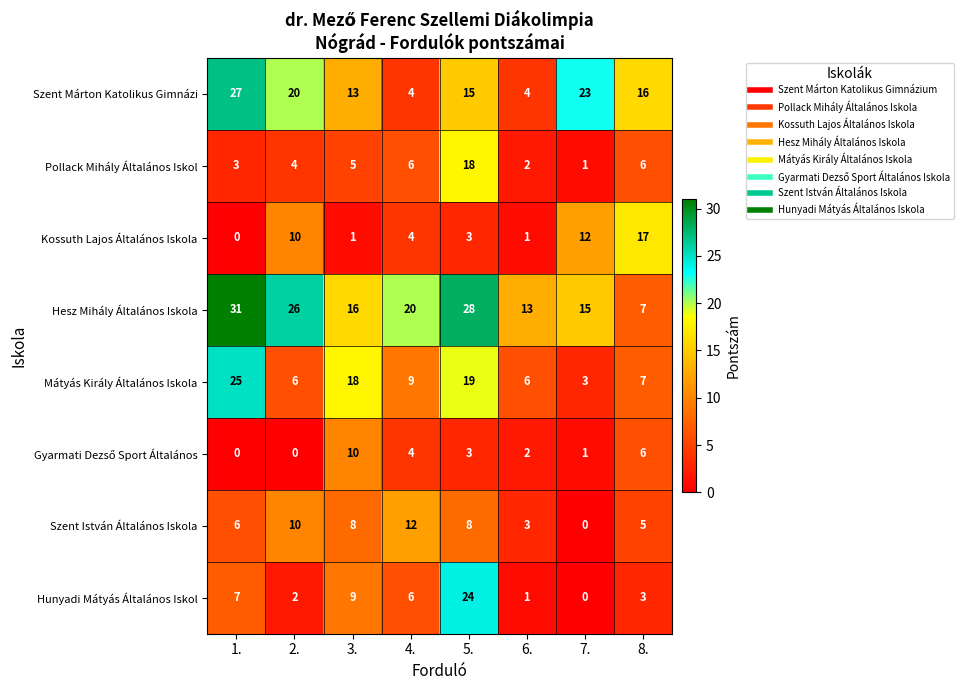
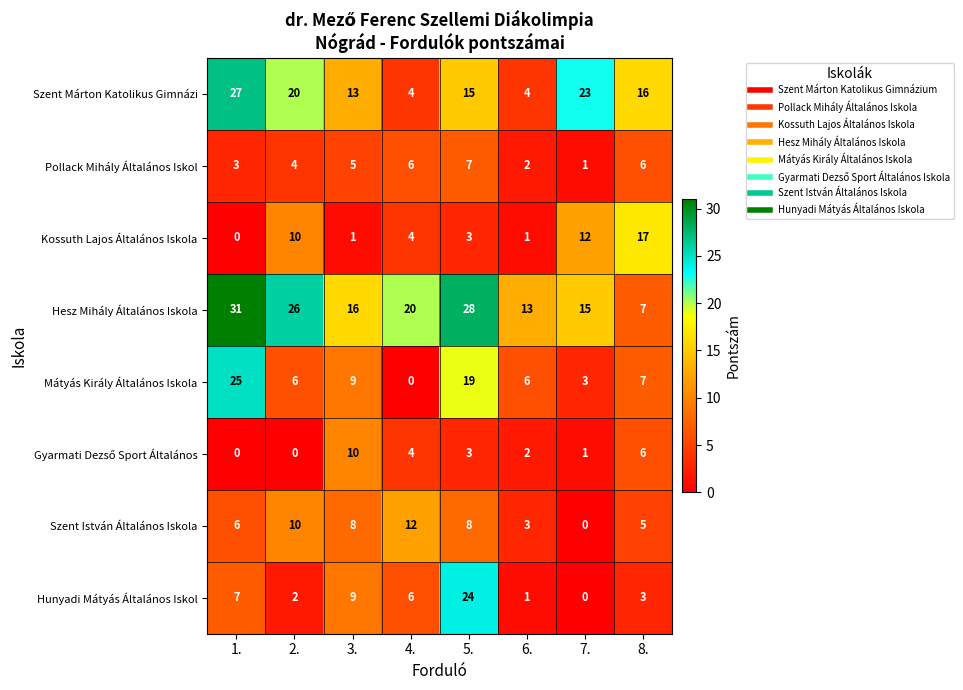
Pollack Mihály Általános Iskol, 5.: 18 -> 7
Mátyás Király Általános Iskola, 3.: 18 -> 9
Mátyás Király Általános Iskola, 4.: 9 -> 0
